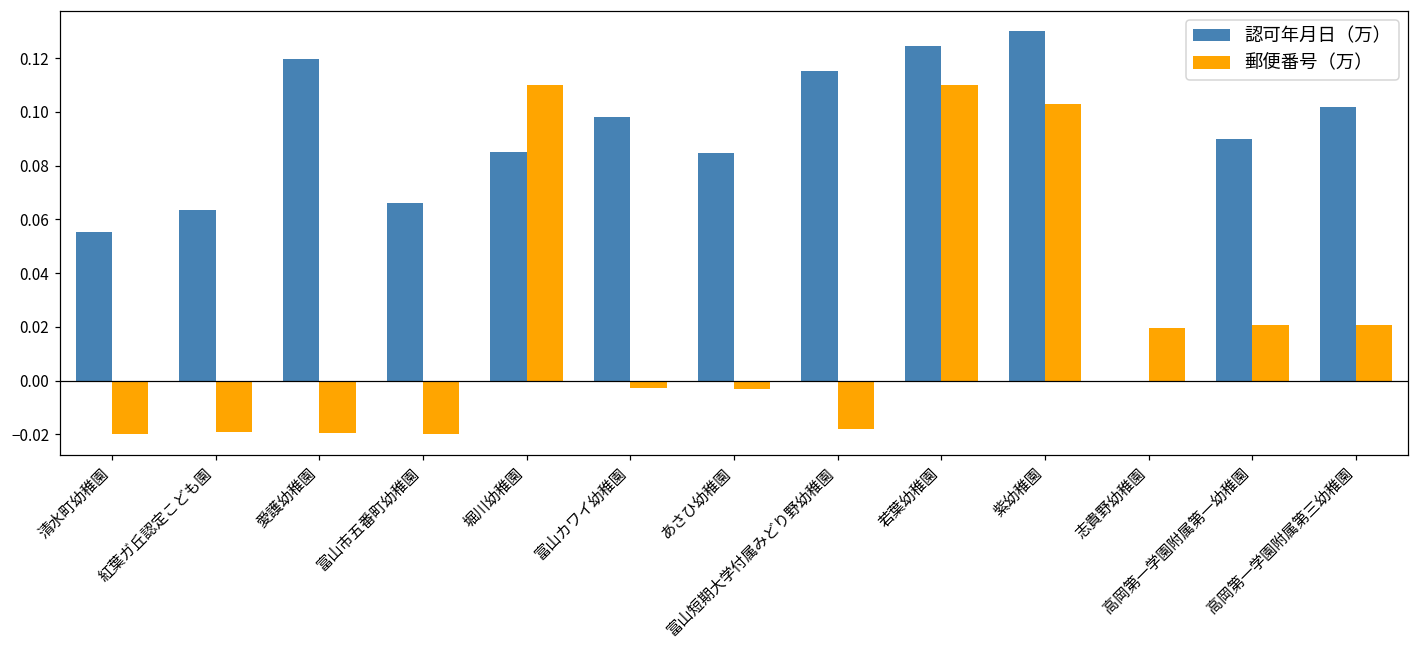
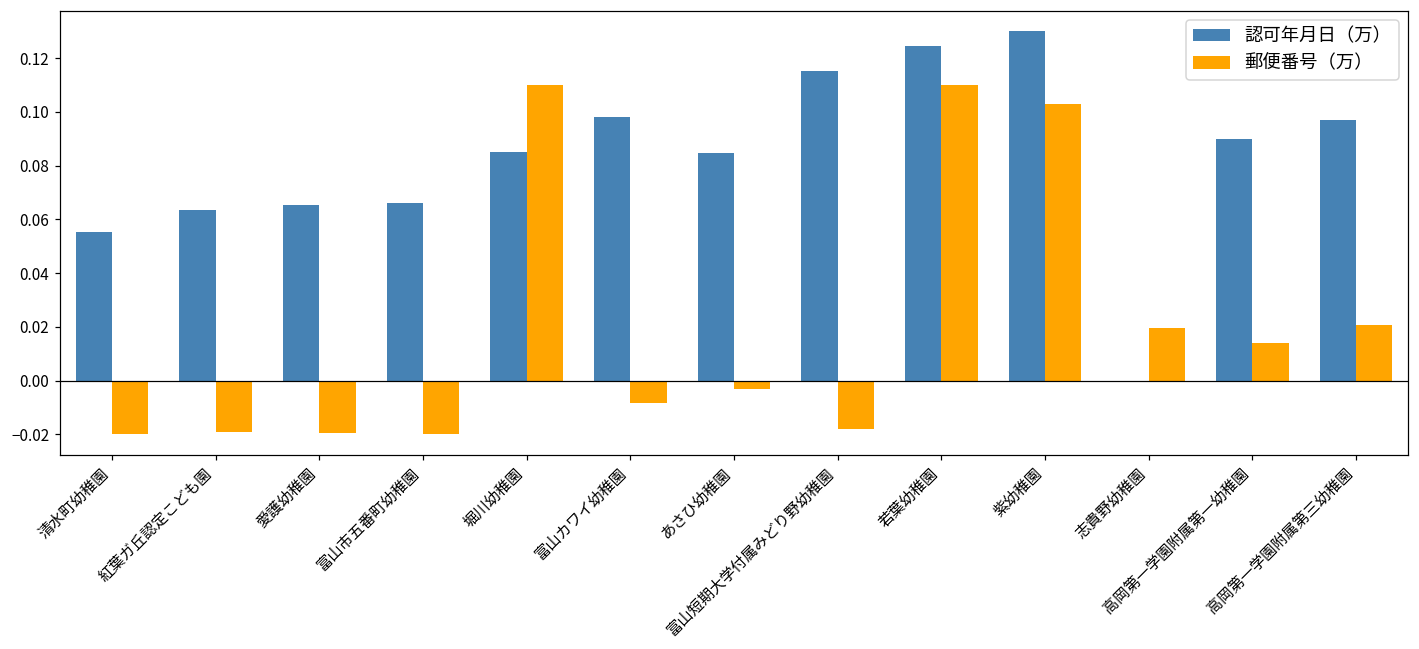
認可年月日（万）, 愛護幼稚園: 0.120 -> 0.065
郵便番号（万）, 富山カワイ幼稚園: -0.003 -> -0.008
郵便番号（万）, 高岡第一学園附属第一幼稚園: 0.021 -> 0.014
認可年月日（万）, 高岡第一学園附属第三幼稚園: 0.102 -> 0.097
